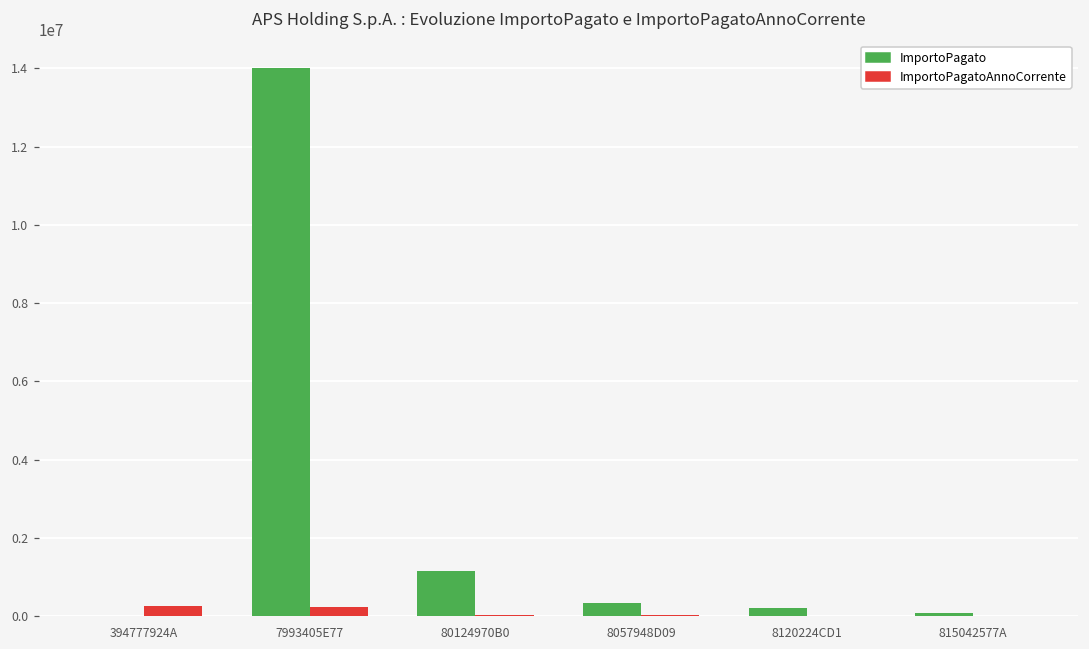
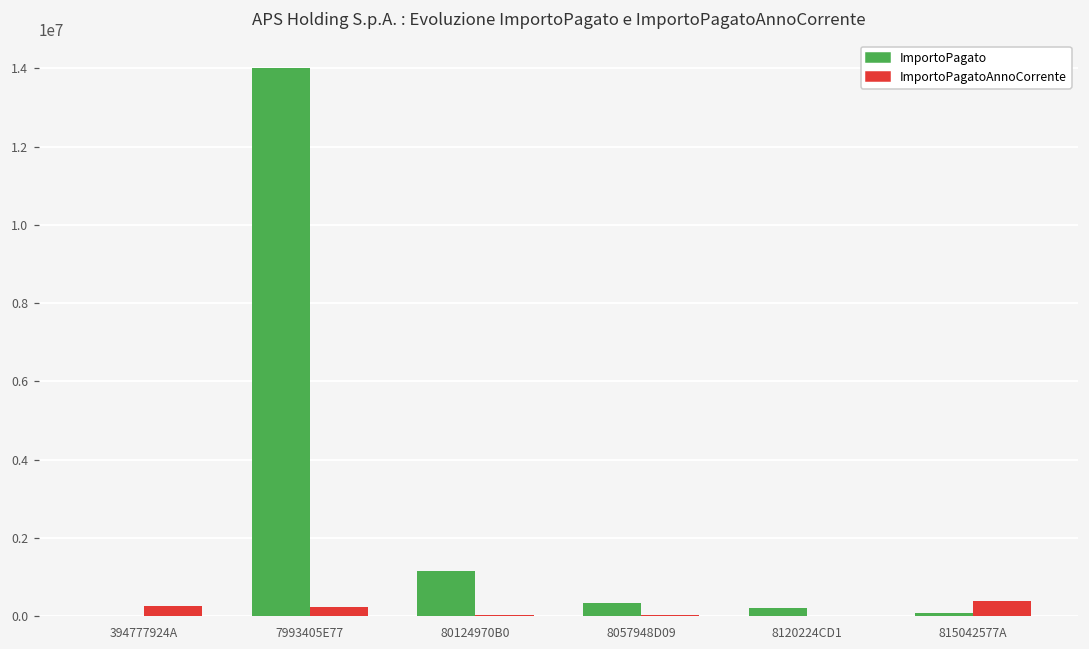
ImportoPagatoAnnoCorrente, 815042577A: 0 -> 400000
